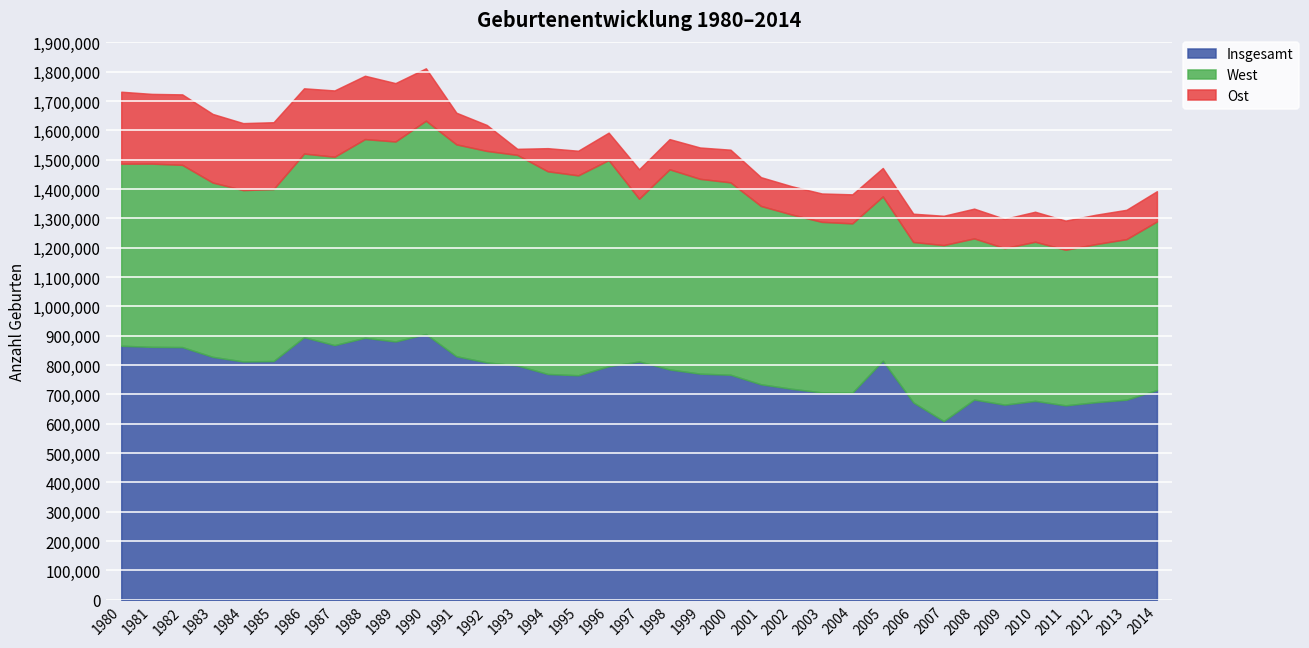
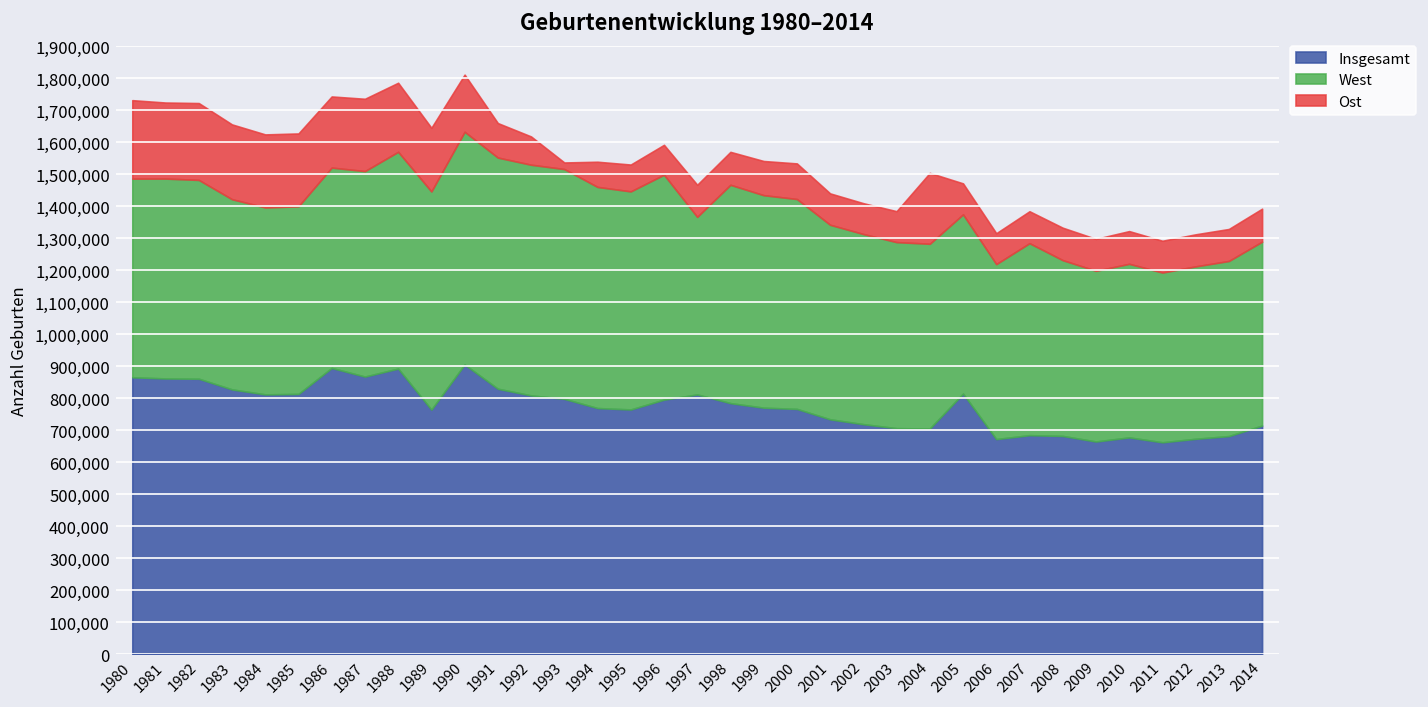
Insgesamt, 1989: 880,000 -> 760,000
Ost, 2004: 100,000 -> 220,000
Insgesamt, 2007: 610,000 -> 680,000
